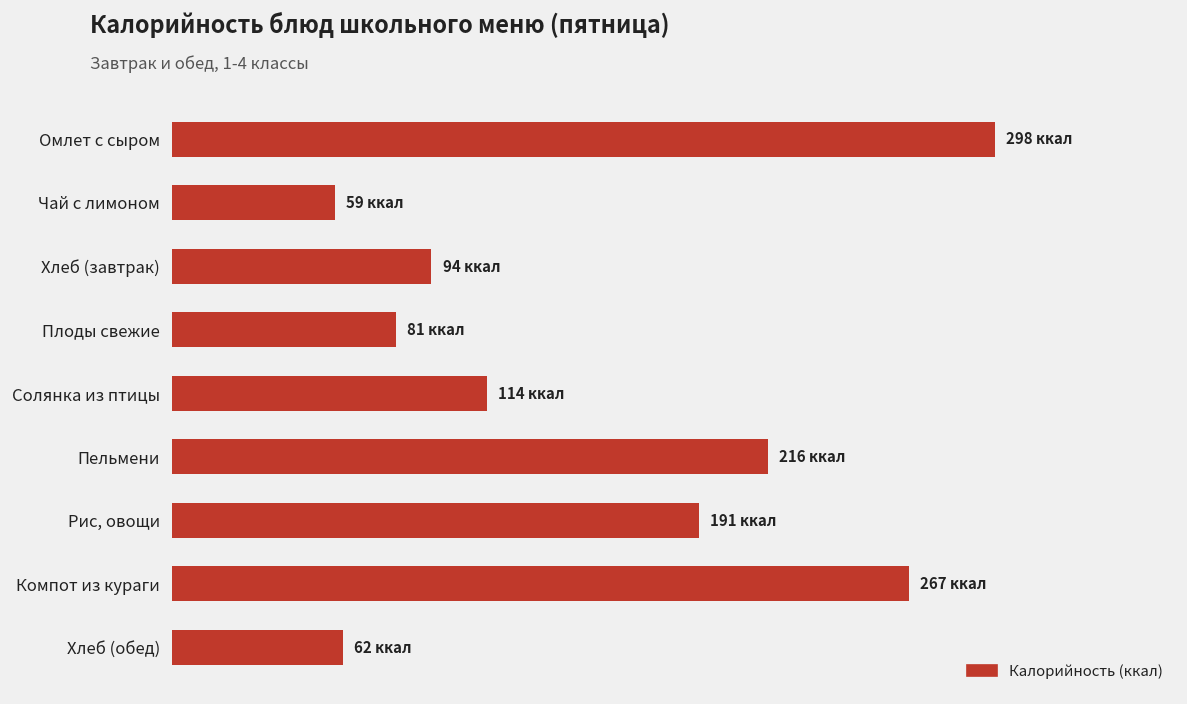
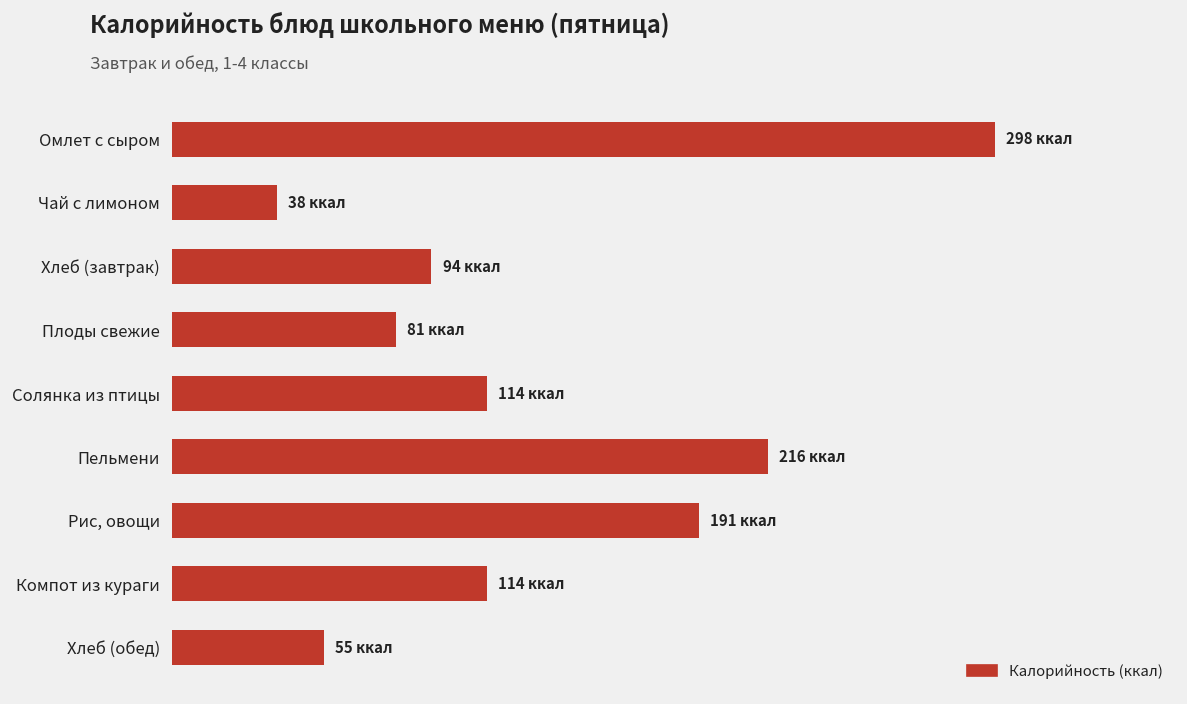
Чай с лимоном: 59 -> 38
Компот из кураги: 267 -> 114
Хлеб (обед): 62 -> 55
